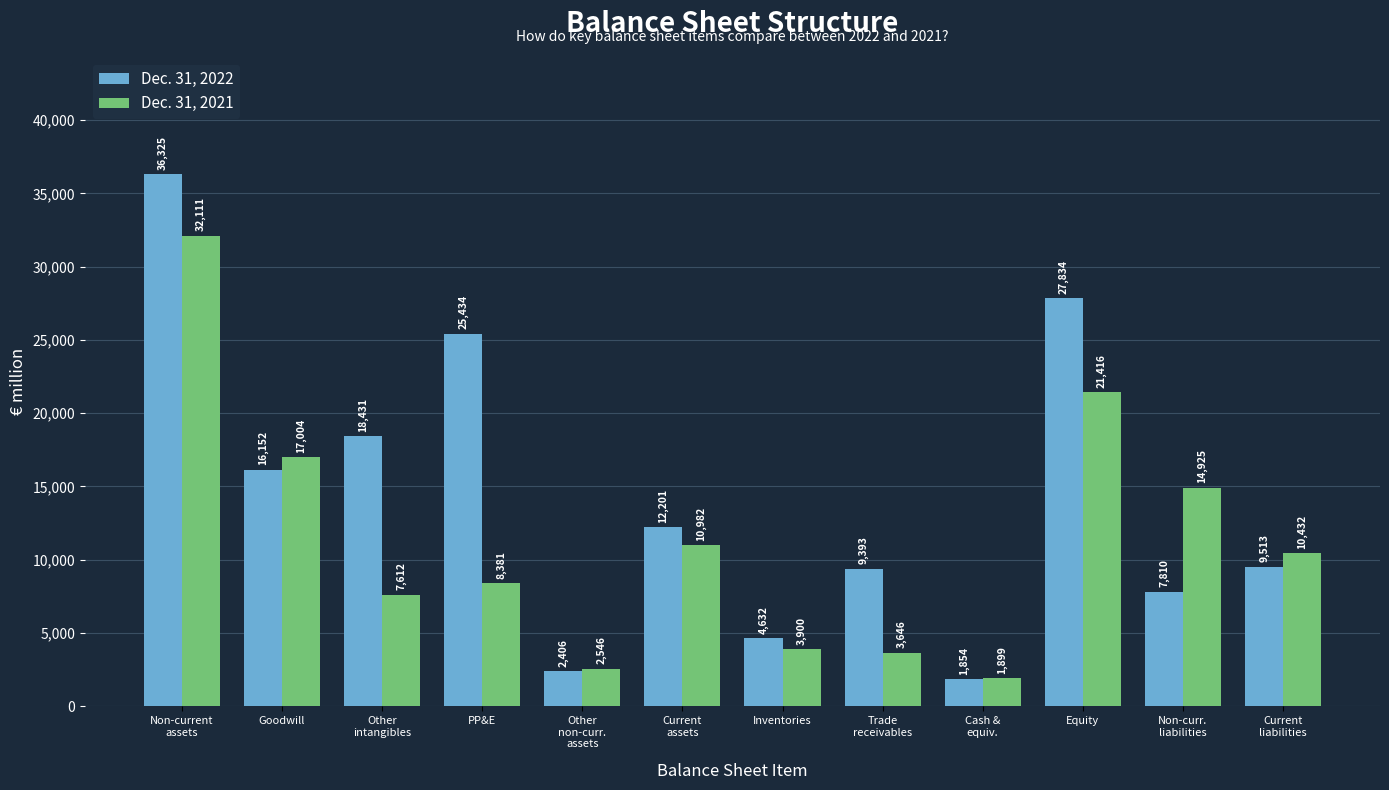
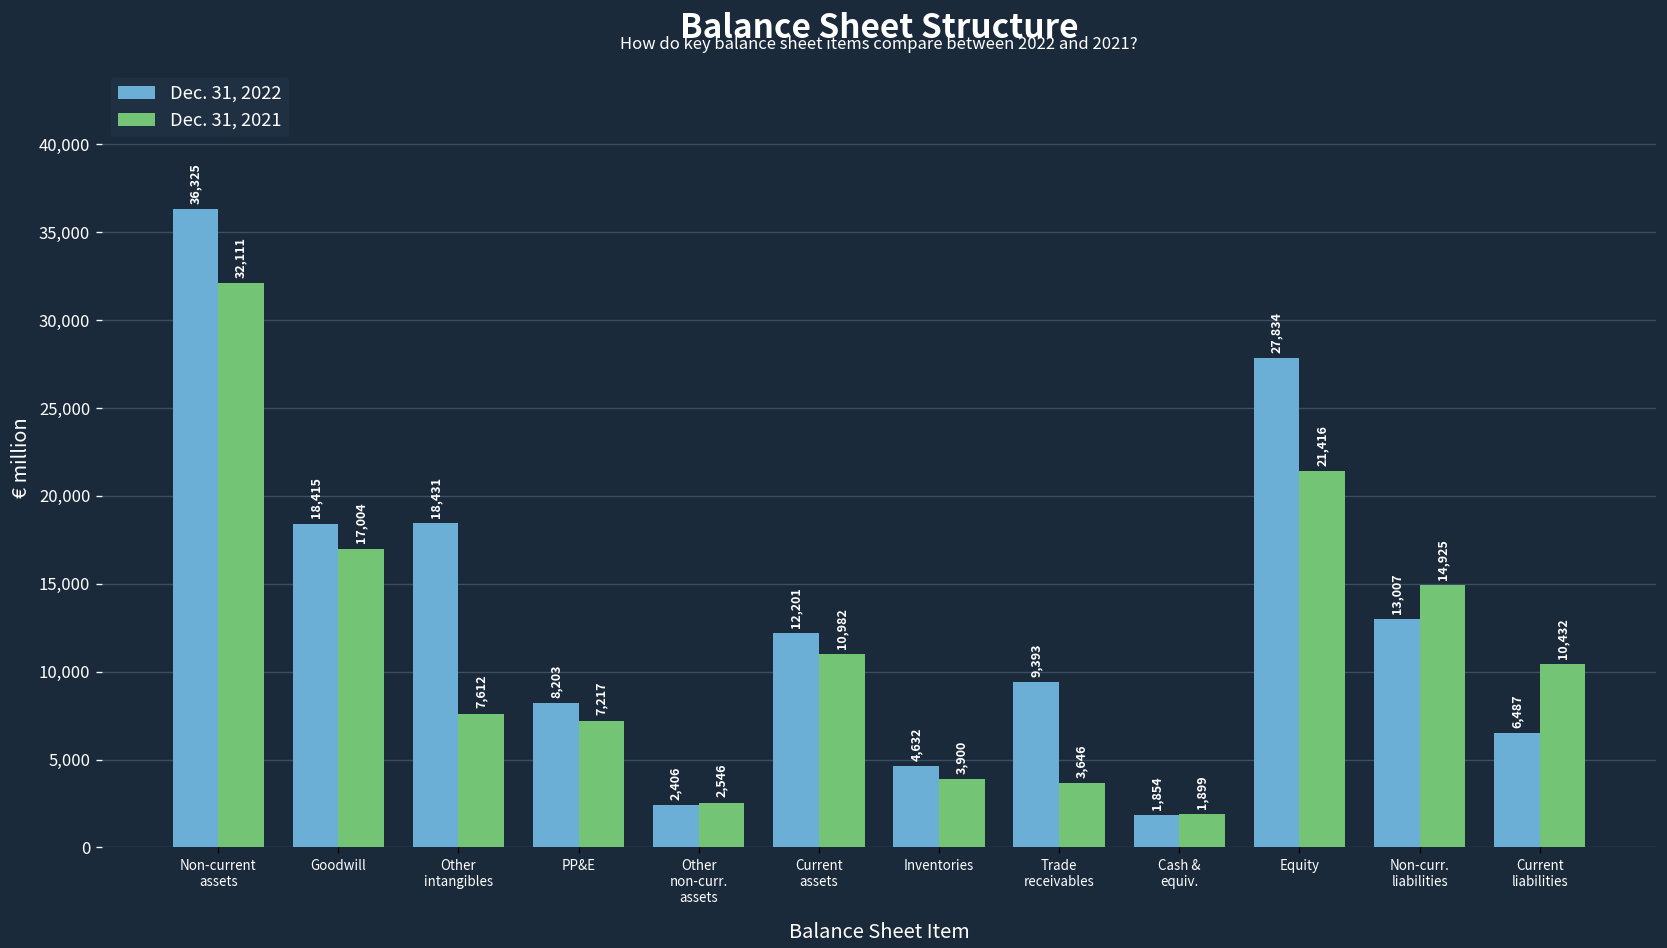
Dec. 31, 2022, Goodwill: 16,152 -> 18,415
Dec. 31, 2022, PP&E: 25,434 -> 8,203
Dec. 31, 2021, PP&E: 8,381 -> 7,217
Dec. 31, 2022, Non-curr. liabilities: 7,810 -> 13,007
Dec. 31, 2022, Current liabilities: 9,513 -> 6,487
